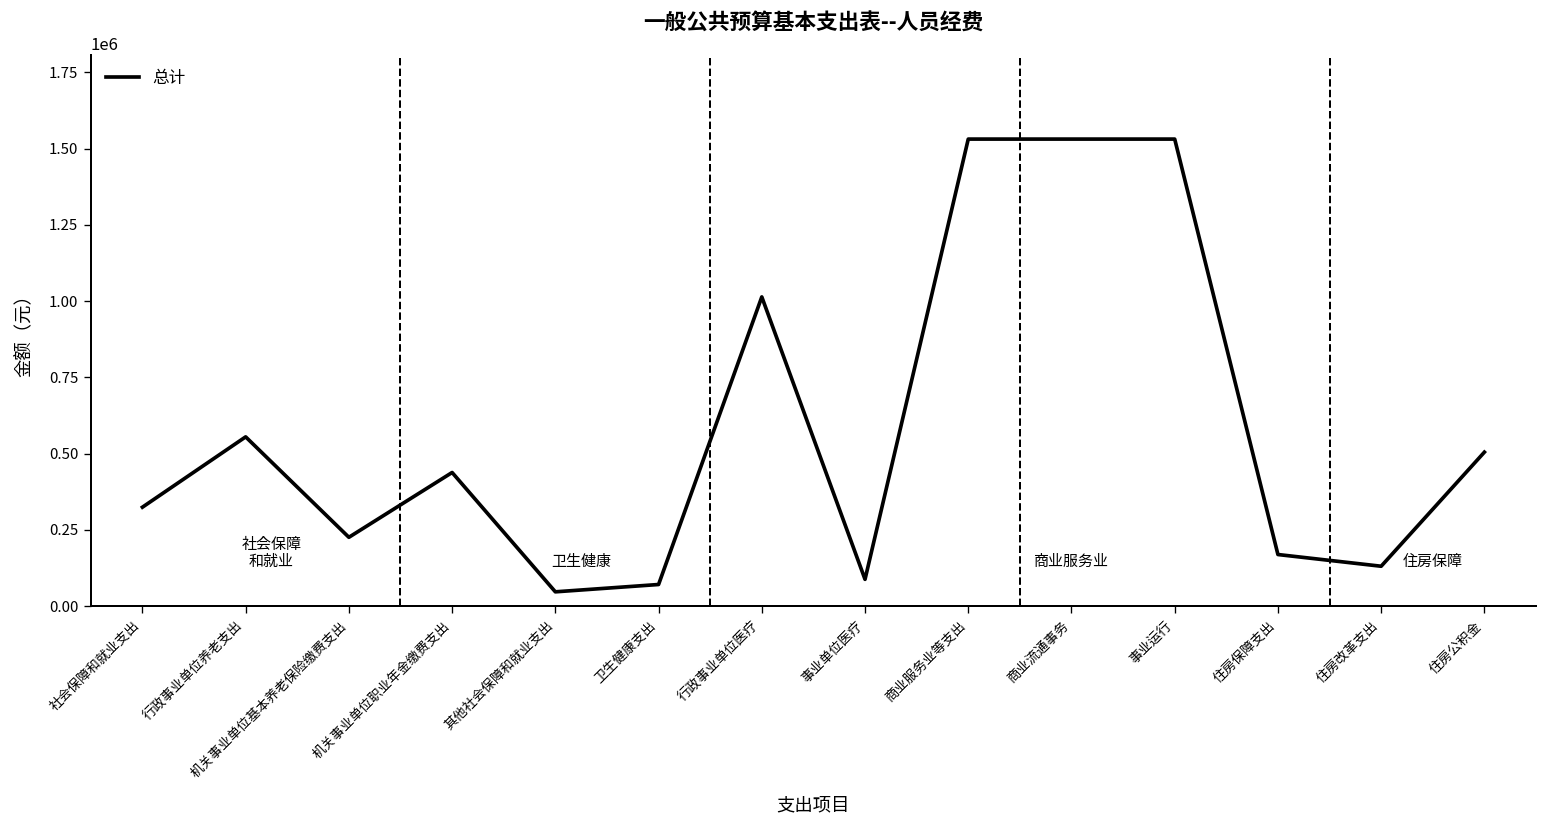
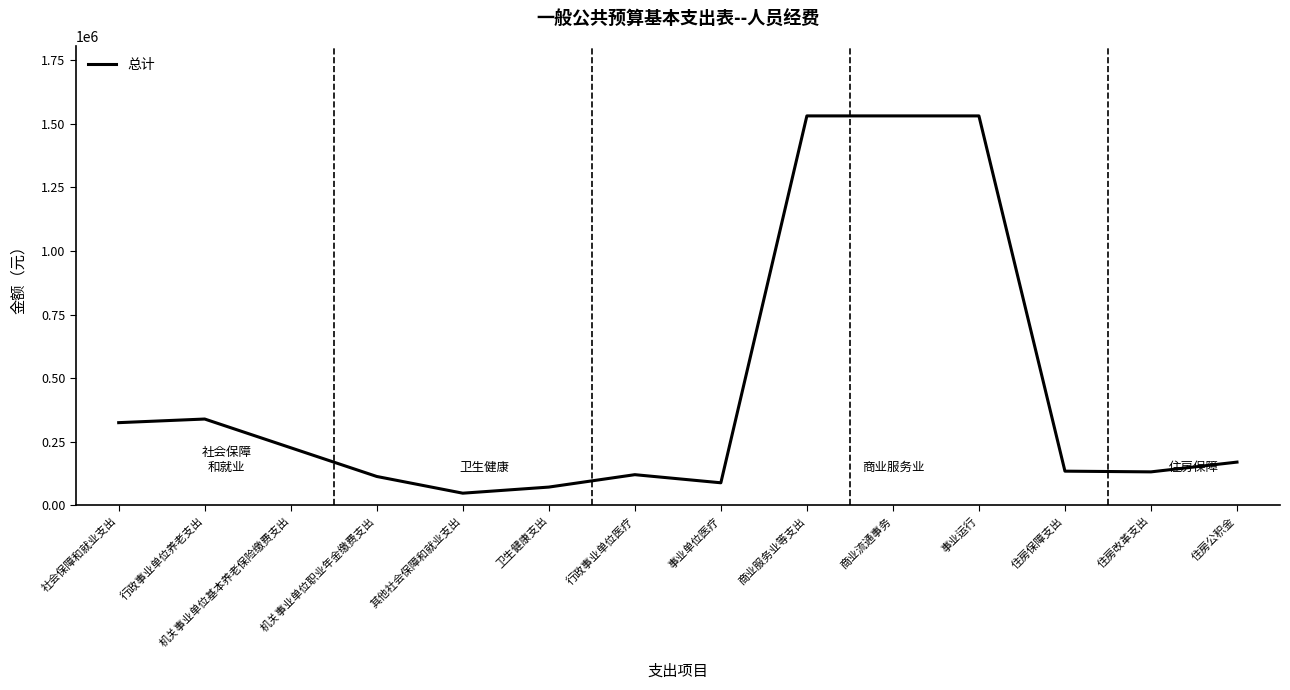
行政事业单位养老支出: 560000 -> 340000
机关事业单位职业年金缴费支出: 440000 -> 110000
行政事业单位医疗: 1010000 -> 120000
住房保障支出: 170000 -> 130000
住房公积金: 510000 -> 170000
